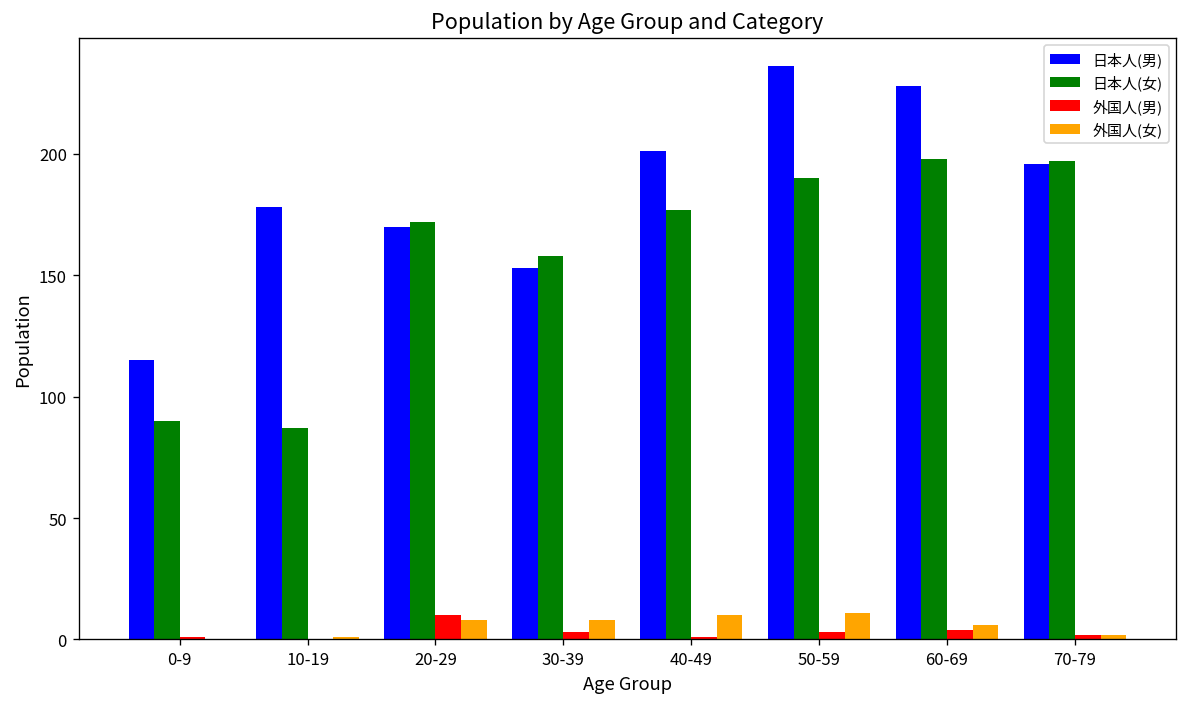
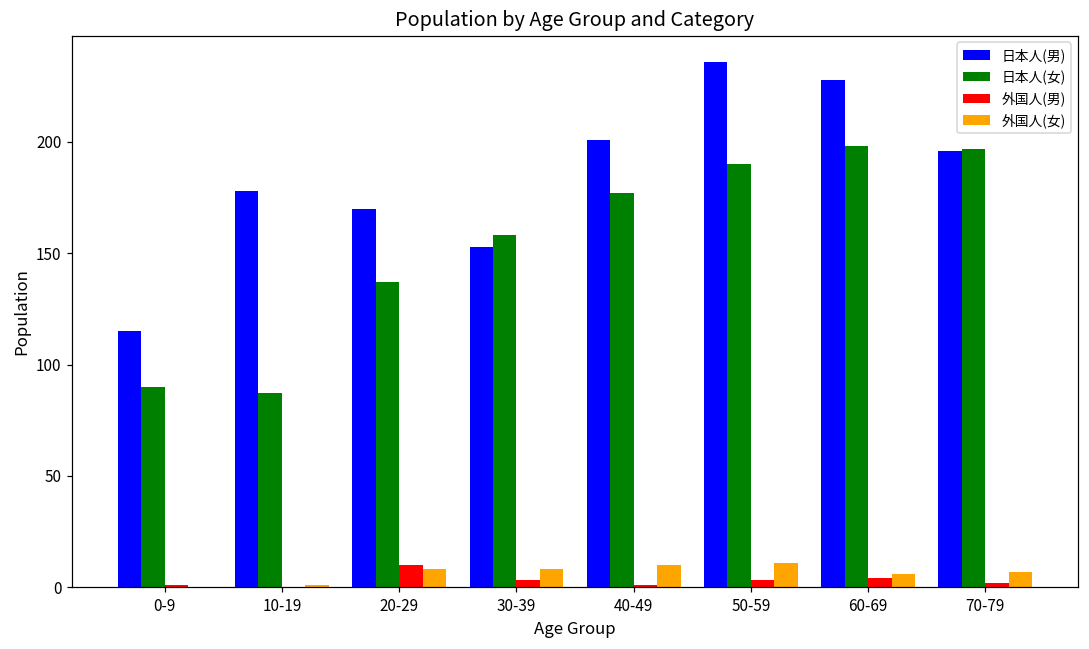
日本人(女), 20-29: 172 -> 137
外国人(女), 70-79: 2 -> 7
